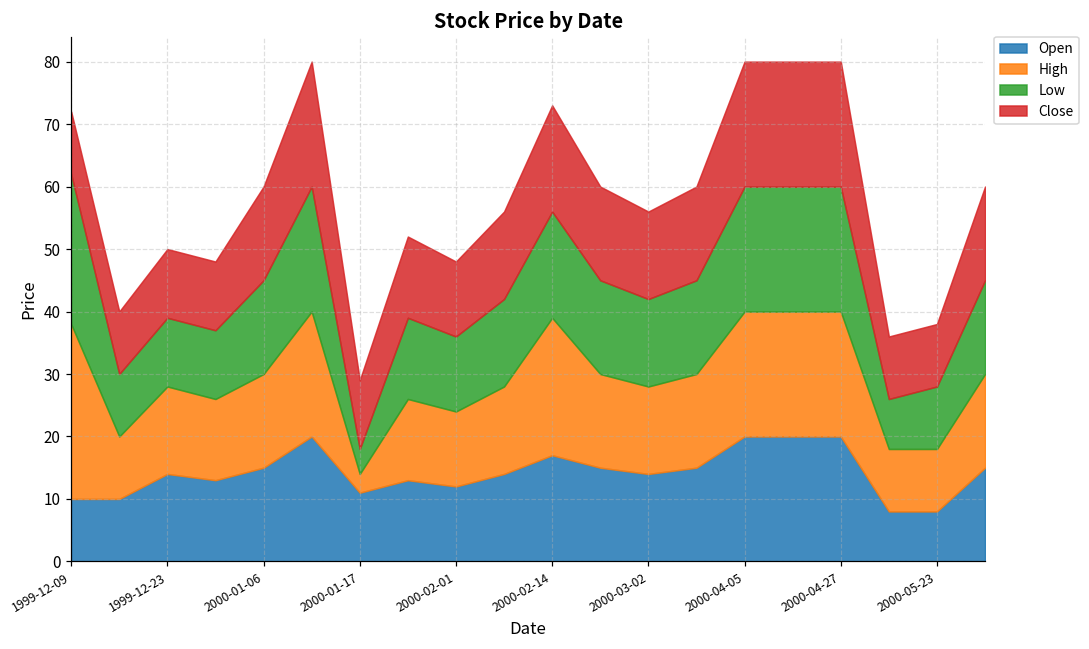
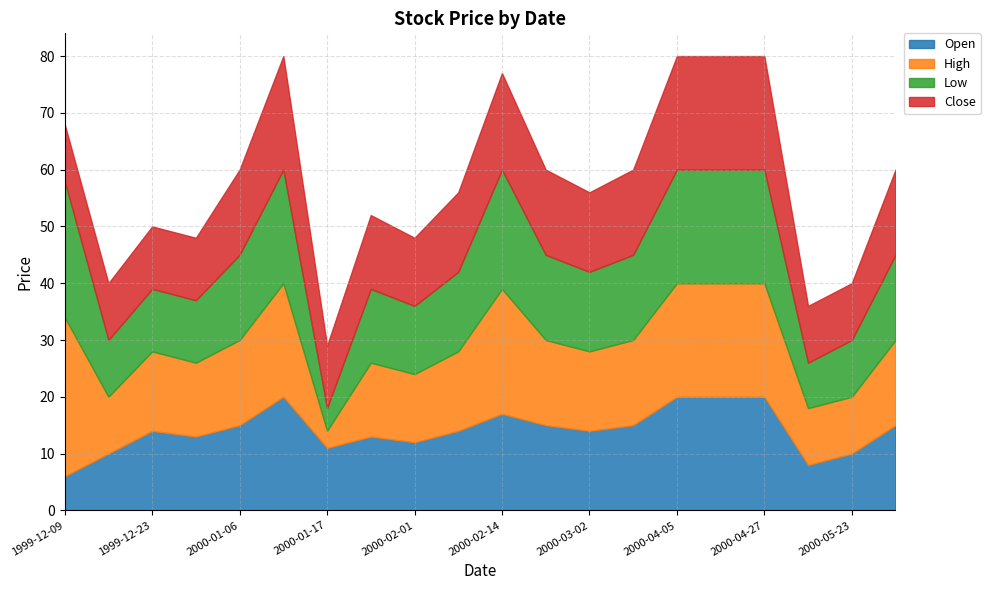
Open, 1999-12-09: 10 -> 6
Low, 2000-02-14: 17 -> 21
Open, 2000-05-23: 8 -> 10
